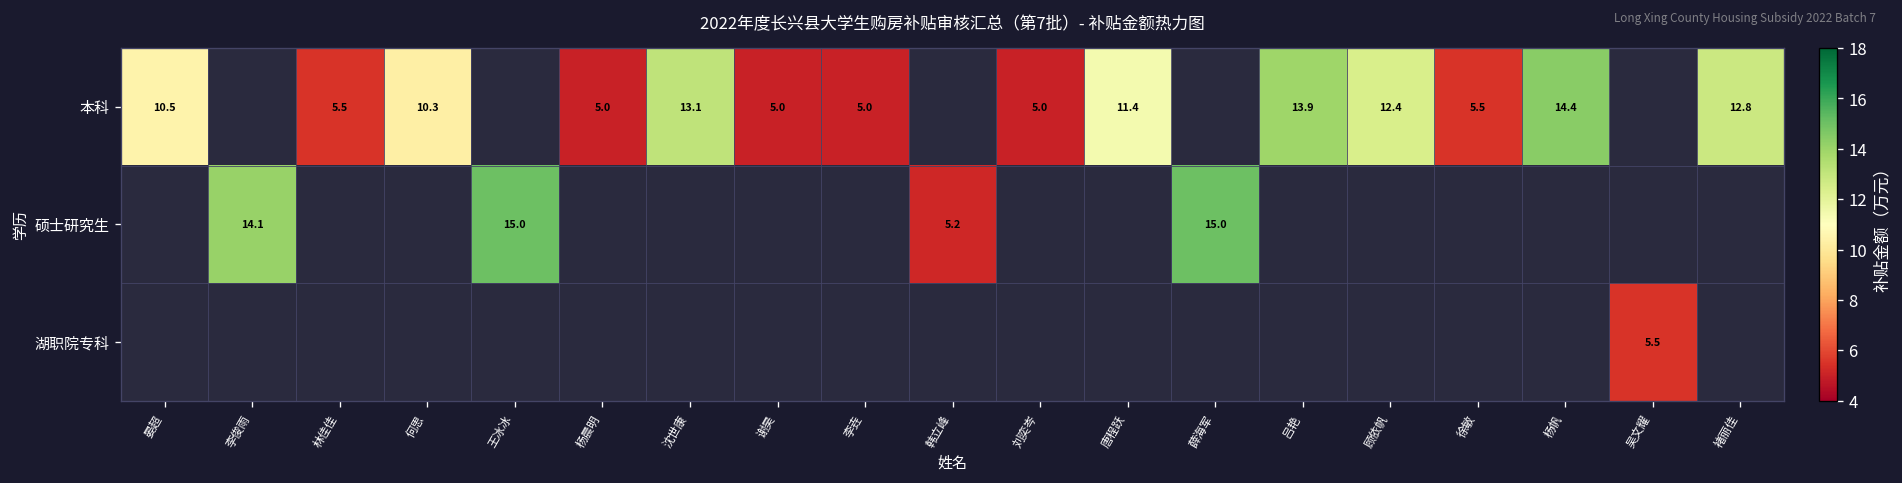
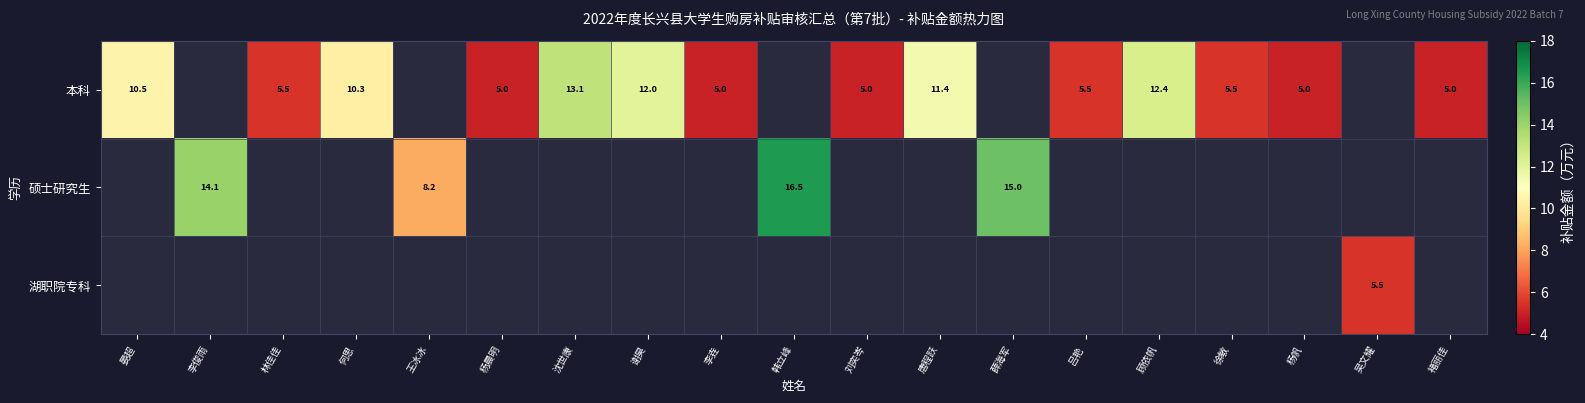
本科, 谢昊: 5.0 -> 12.0
本科, 吕艳: 13.9 -> 5.5
本科, 杨帆: 14.4 -> 5.0
本科, 褚丽佳: 12.8 -> 5.0
硕士研究生, 王冰冰: 15.0 -> 8.2
硕士研究生, 韩立峰: 5.2 -> 16.5
